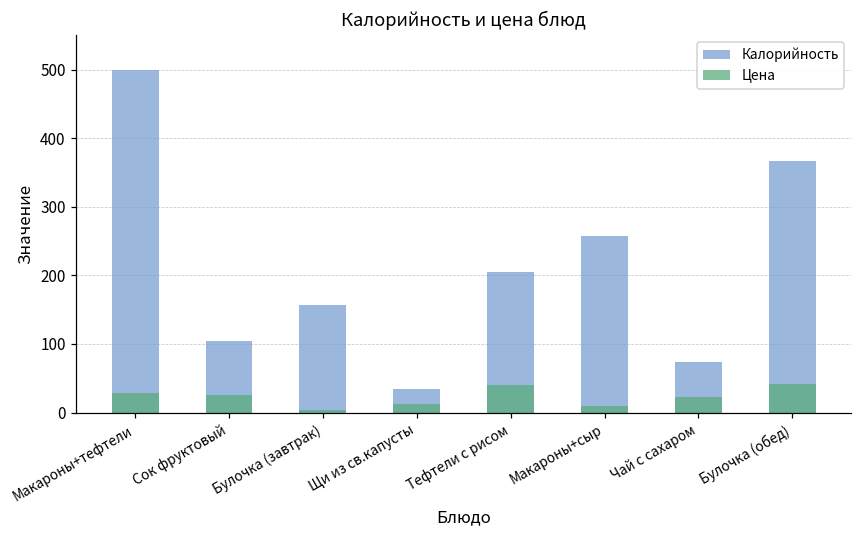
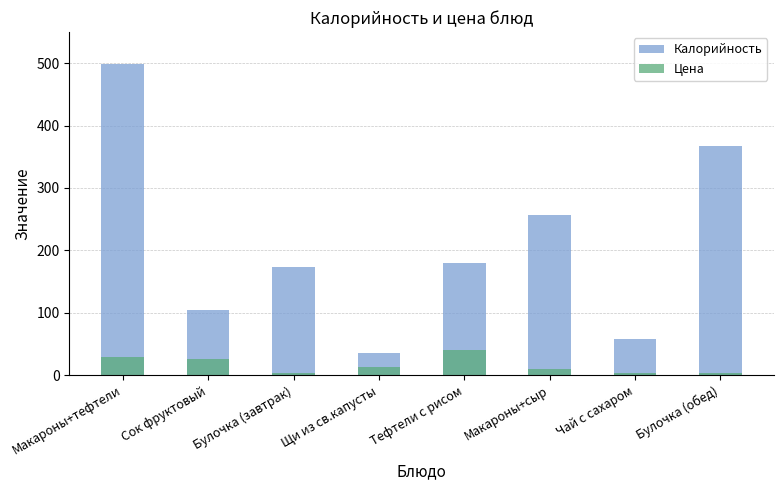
Калорийность, Булочка (завтрак): 160 -> 170
Калорийность, Тефтели с рисом: 210 -> 180
Калорийность, Чай с сахаром: 70 -> 60
Цена, Чай с сахаром: 20 -> 0
Цена, Булочка (обед): 40 -> 0
